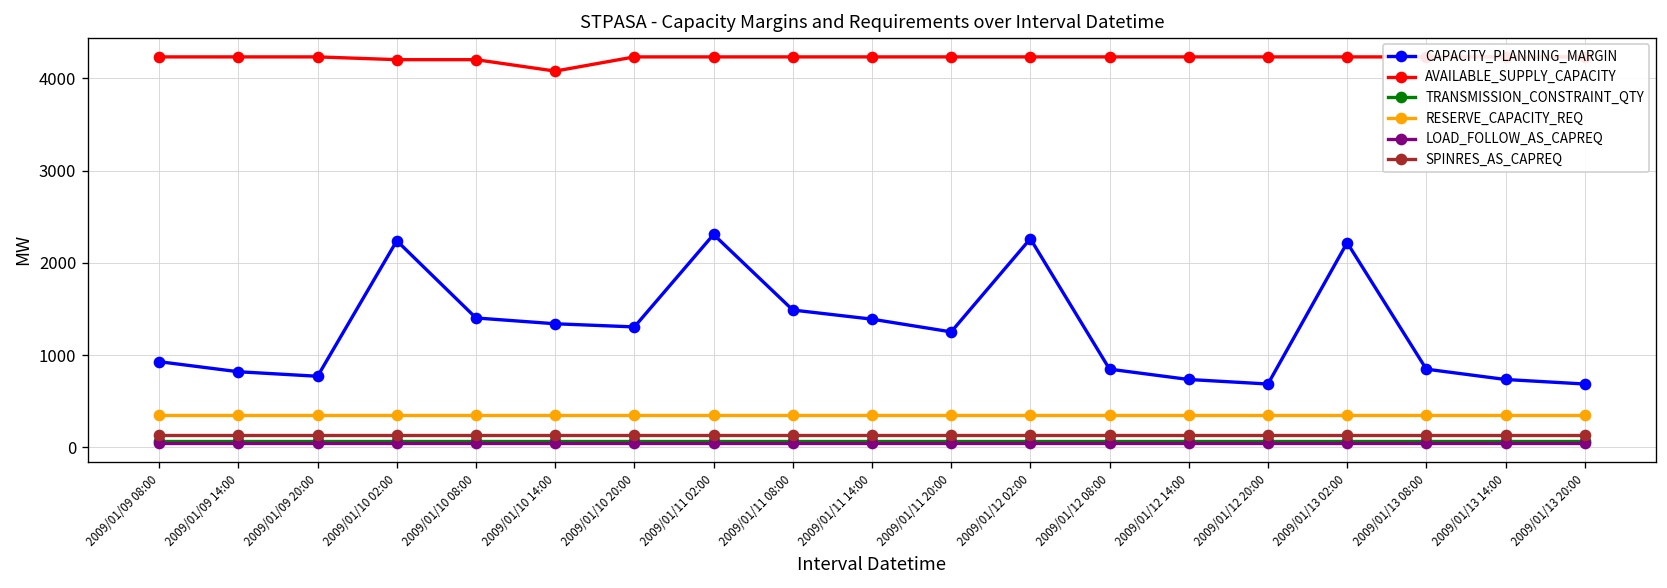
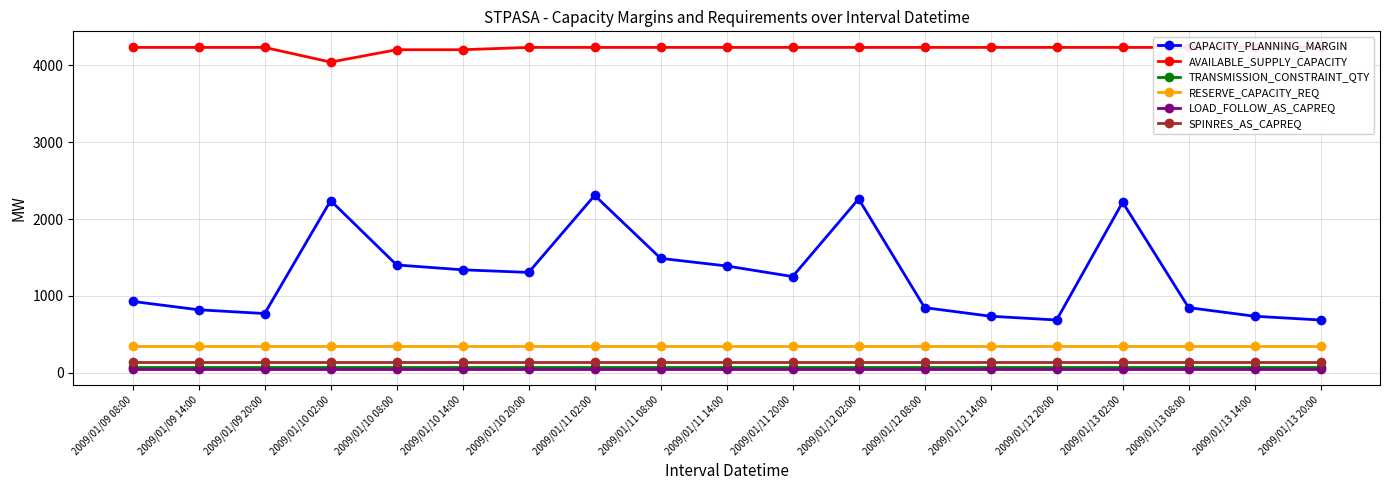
AVAILABLE_SUPPLY_CAPACITY, 2009/01/10 02:00: 4200 -> 4000
AVAILABLE_SUPPLY_CAPACITY, 2009/01/10 14:00: 4100 -> 4200
